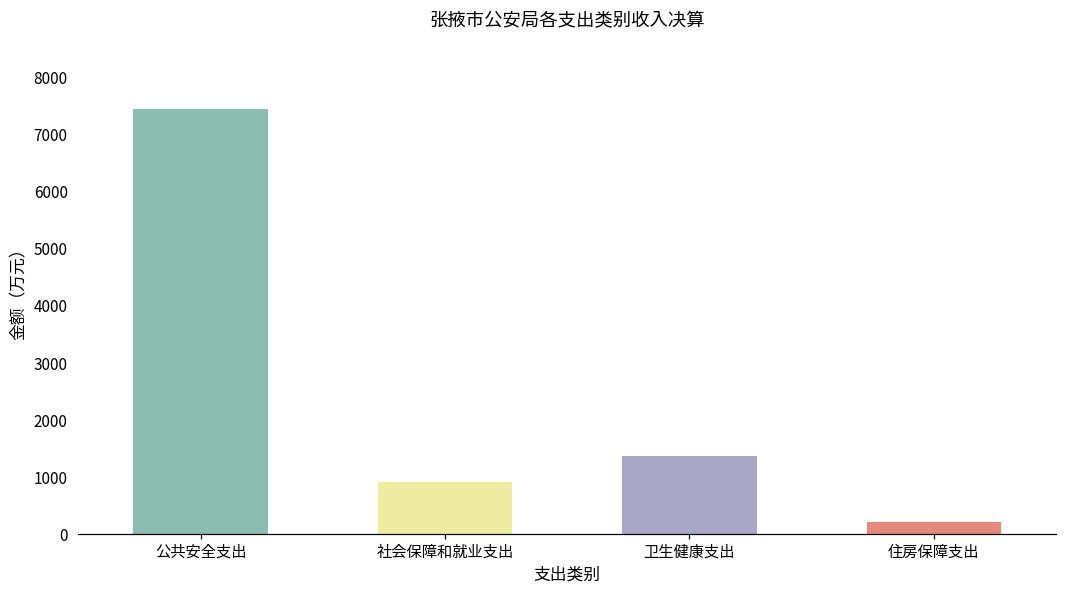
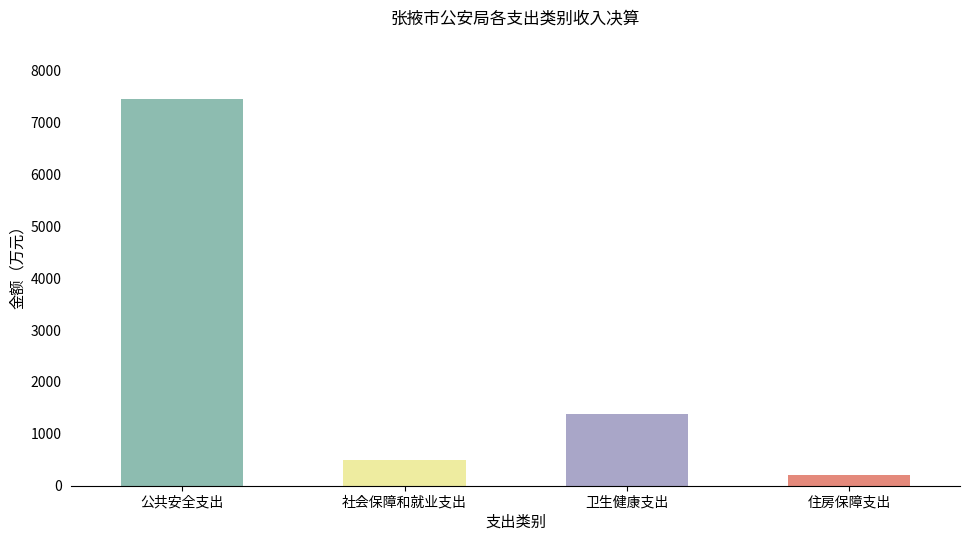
社会保障和就业支出: 900 -> 500
